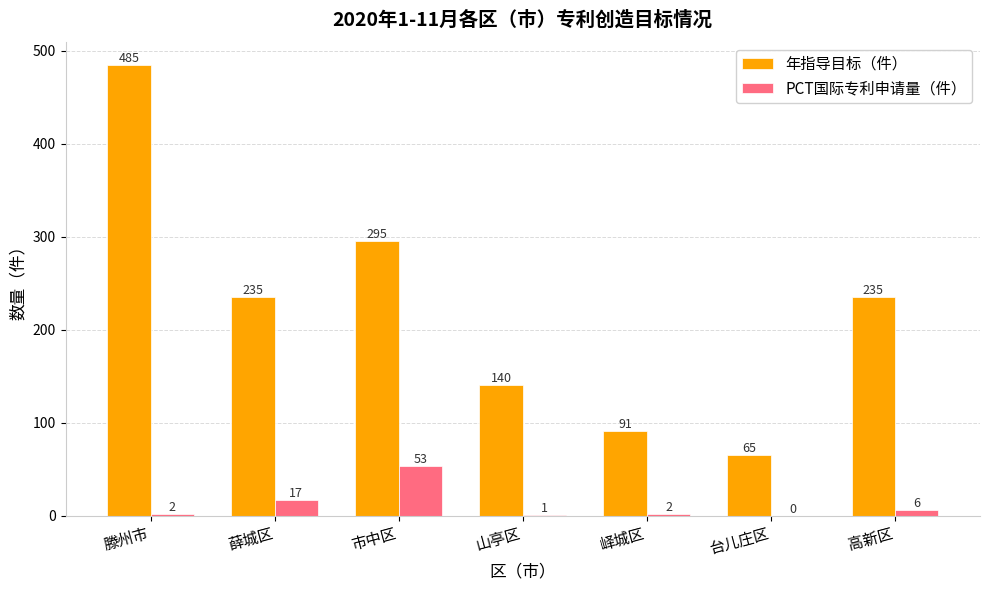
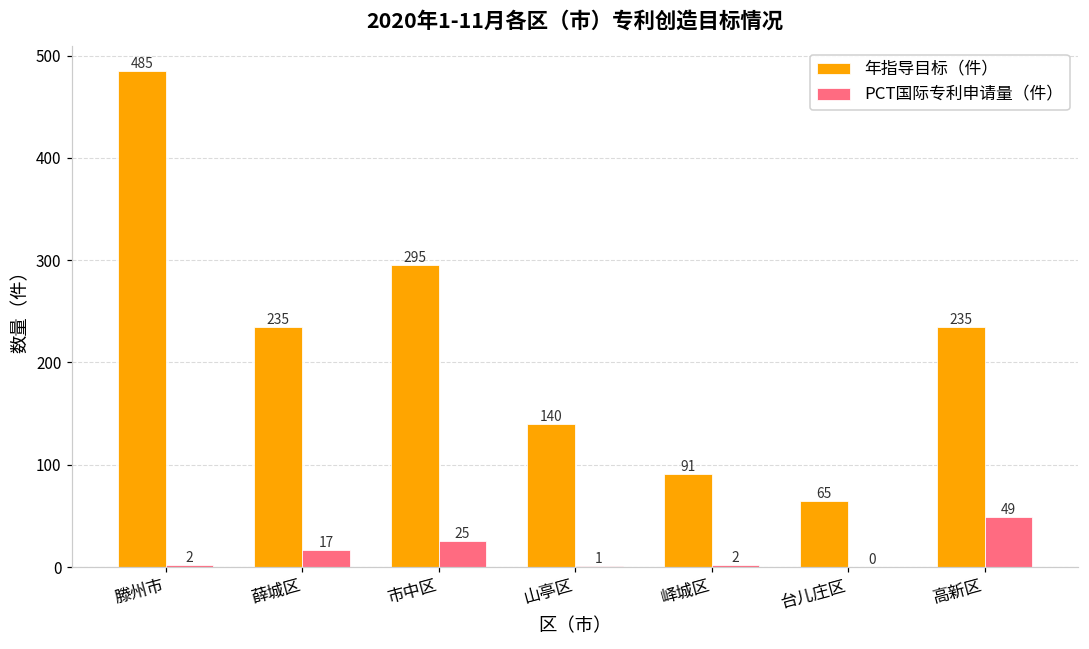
PCT国际专利申请量（件）, 市中区: 53 -> 25
PCT国际专利申请量（件）, 高新区: 6 -> 49
